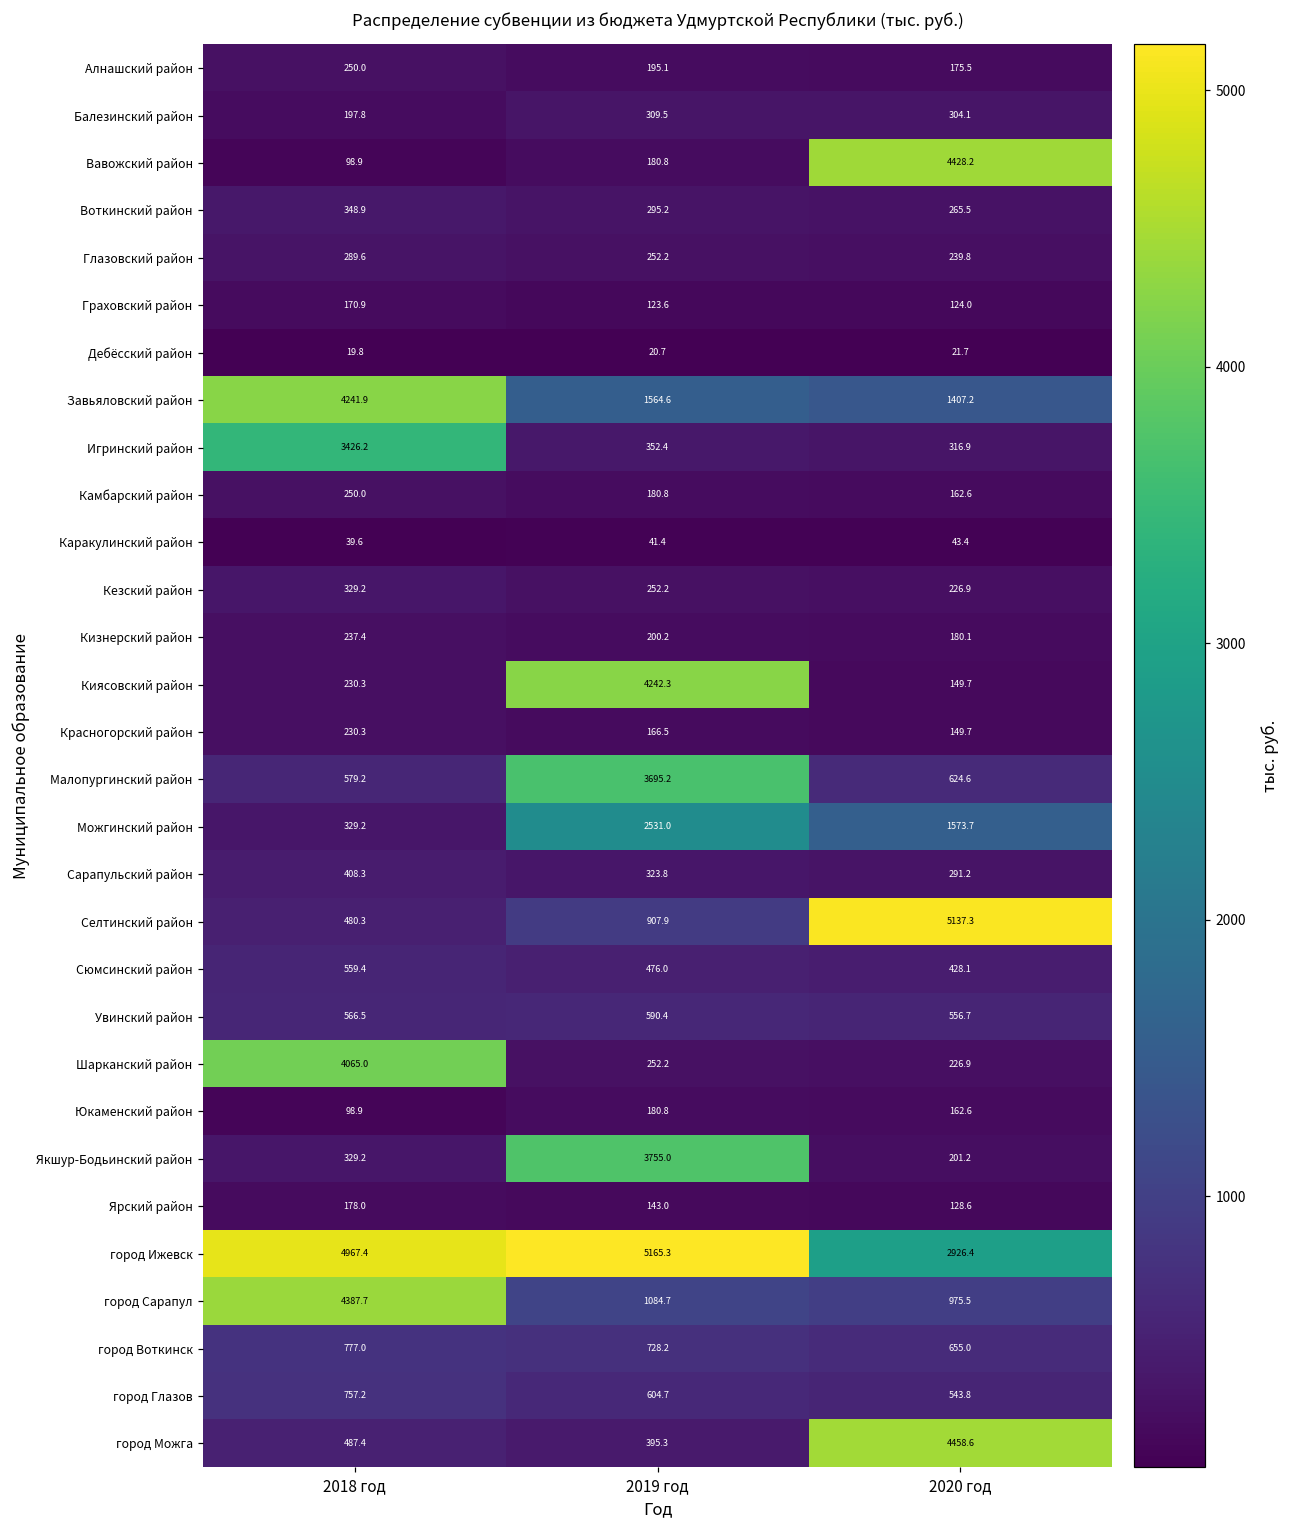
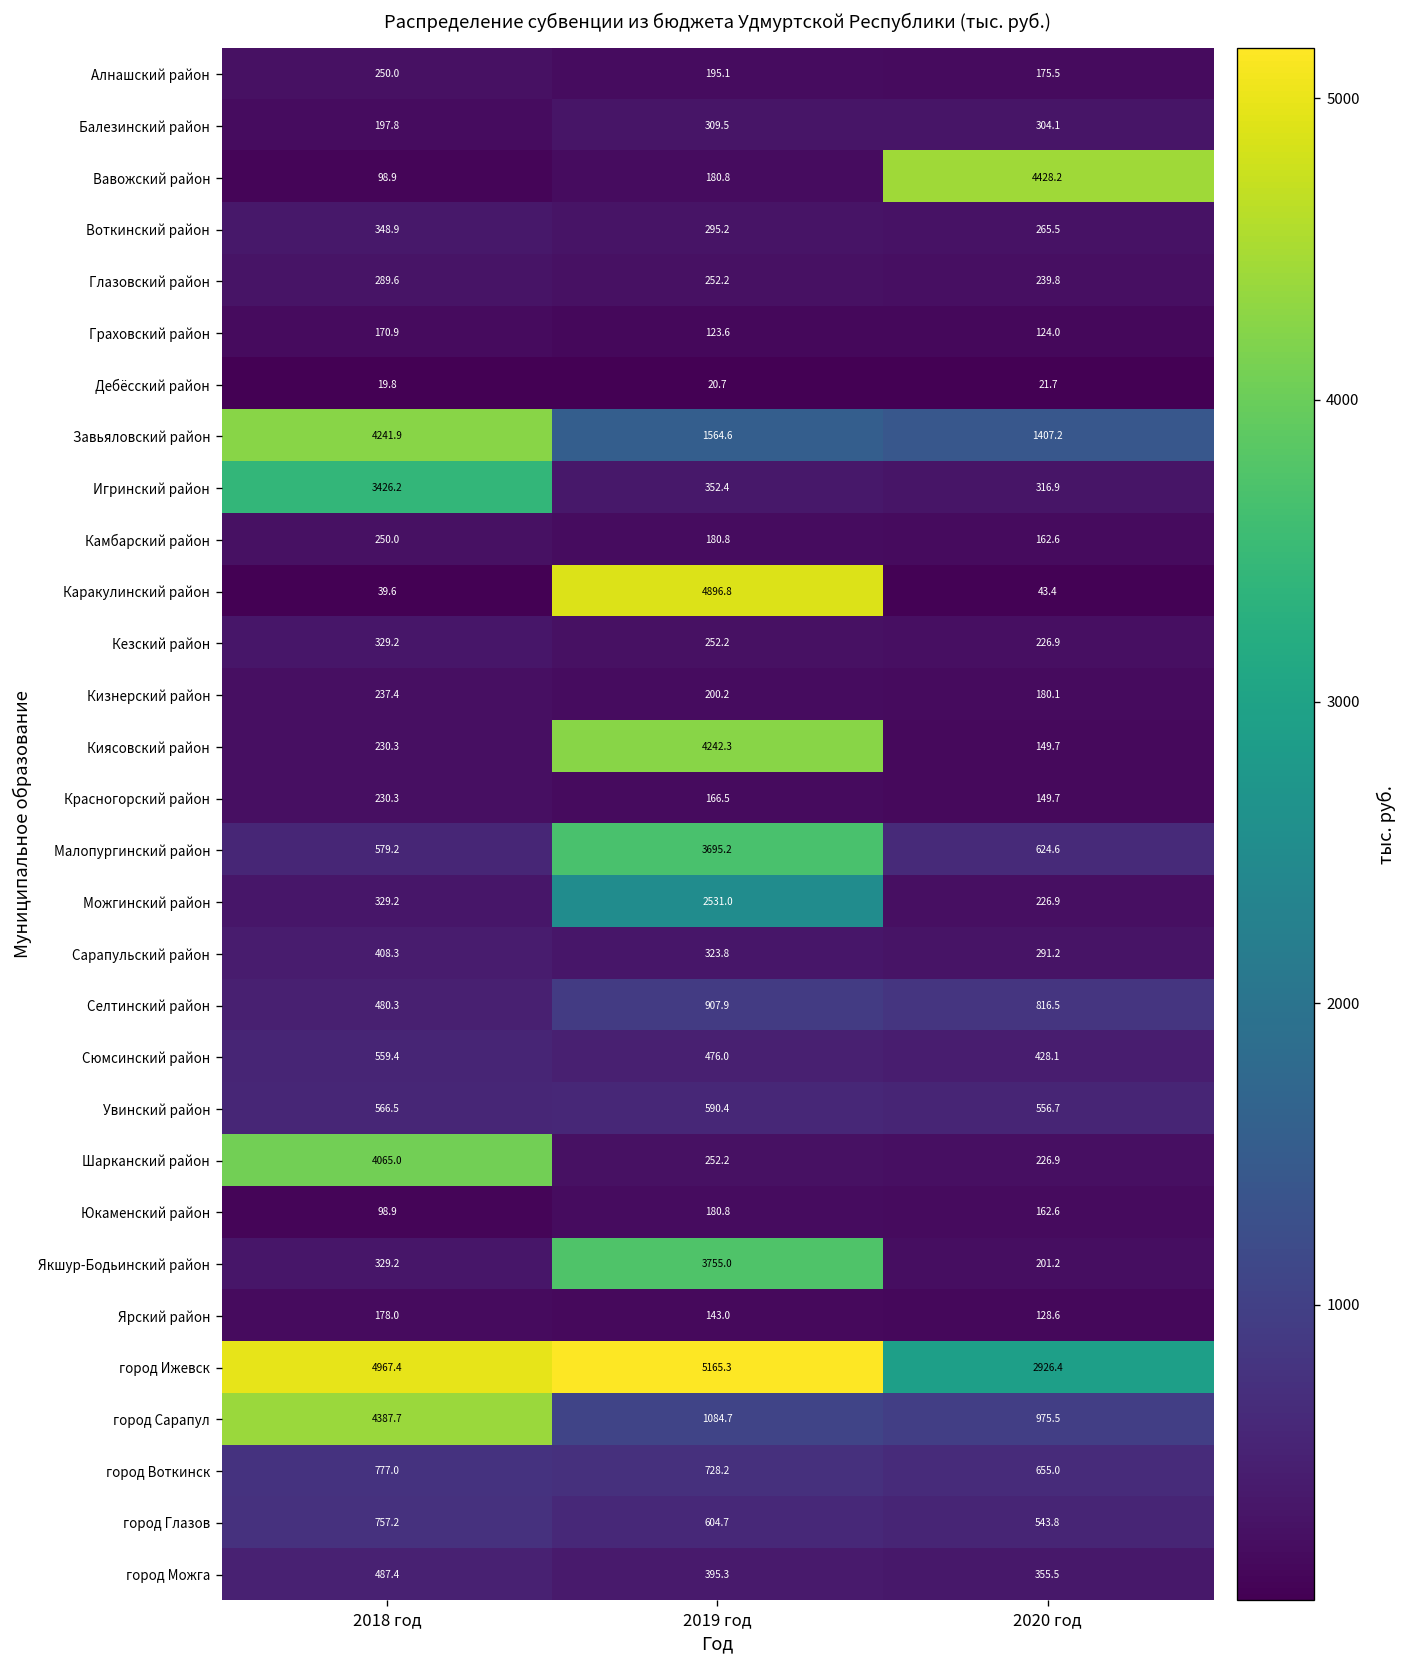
Каракулинский район, 2019 год: 41.4 -> 4896.8
Можгинский район, 2020 год: 1573.7 -> 226.9
Селтинский район, 2020 год: 5137.3 -> 816.5
город Можга, 2020 год: 4458.6 -> 355.5
